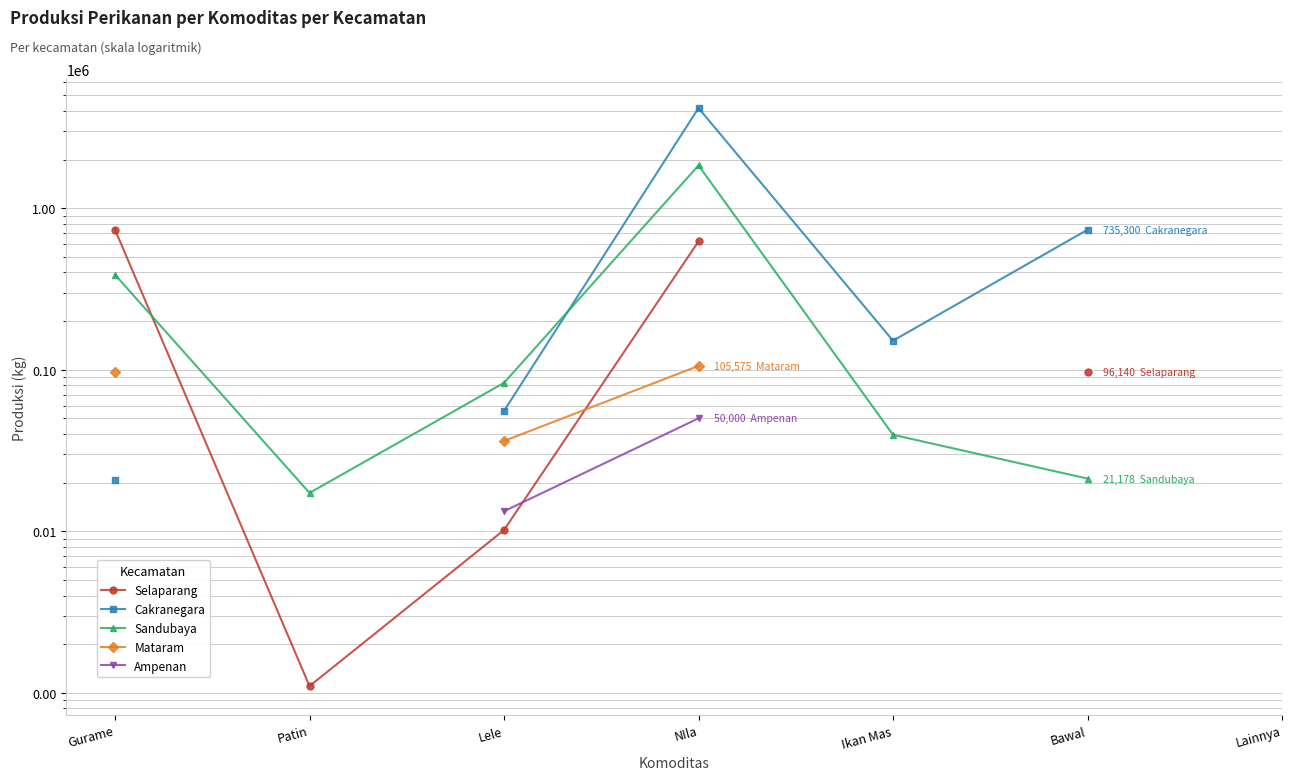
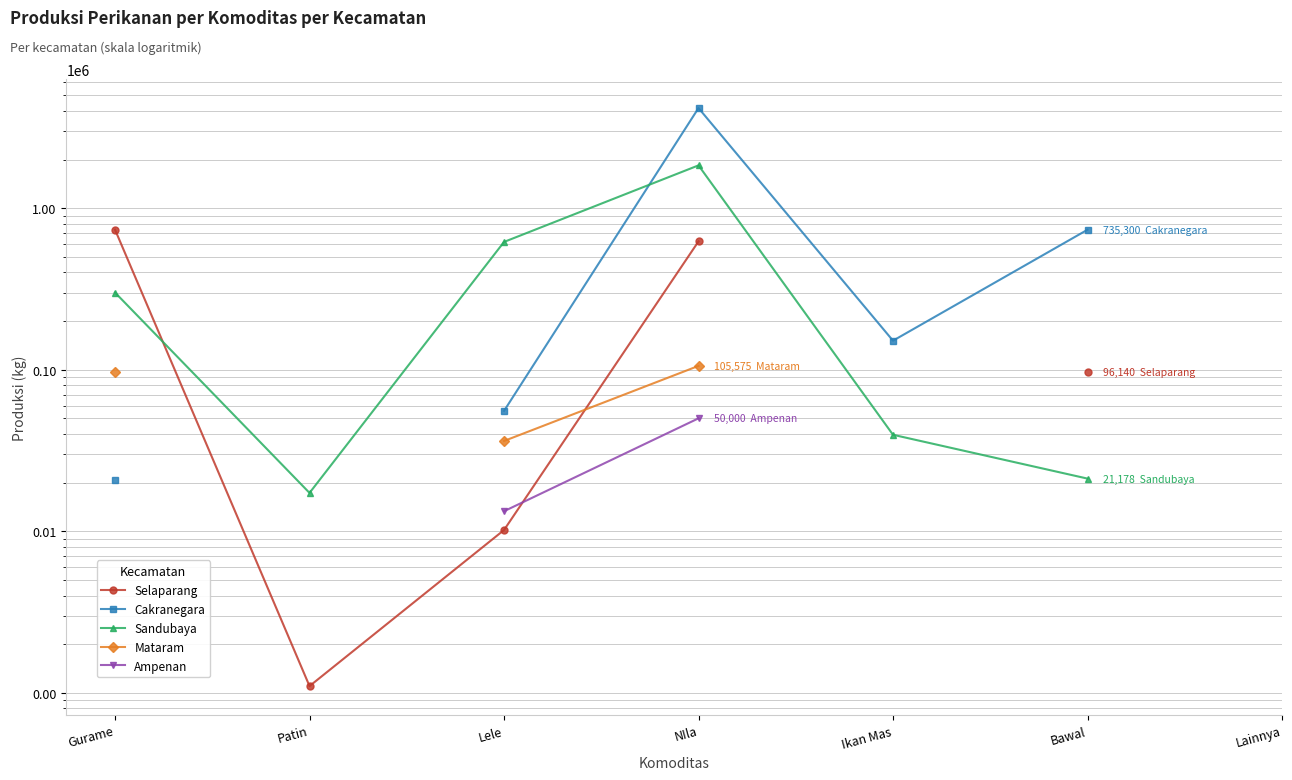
Sandubaya, Gurame: 390000 -> 300000
Sandubaya, Lele: 80000 -> 620000
